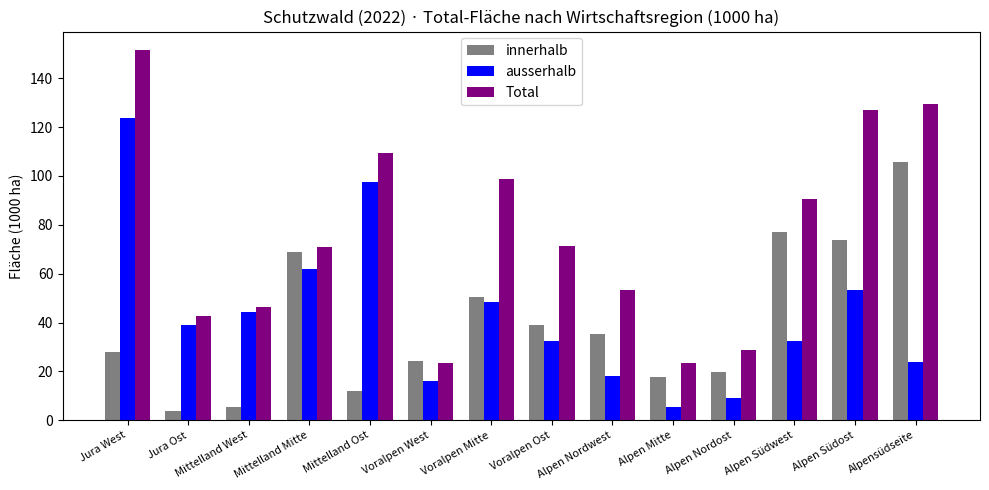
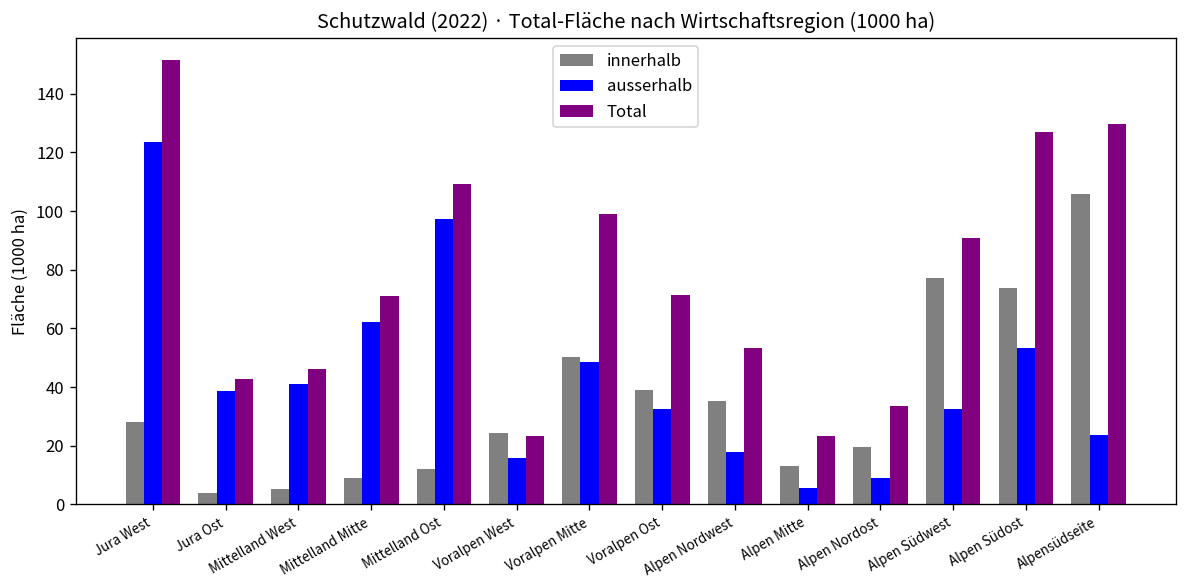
ausserhalb, Mittelland West: 45 -> 41
innerhalb, Mittelland Mitte: 69 -> 9
innerhalb, Alpen Mitte: 18 -> 13
Total, Alpen Nordost: 29 -> 34
